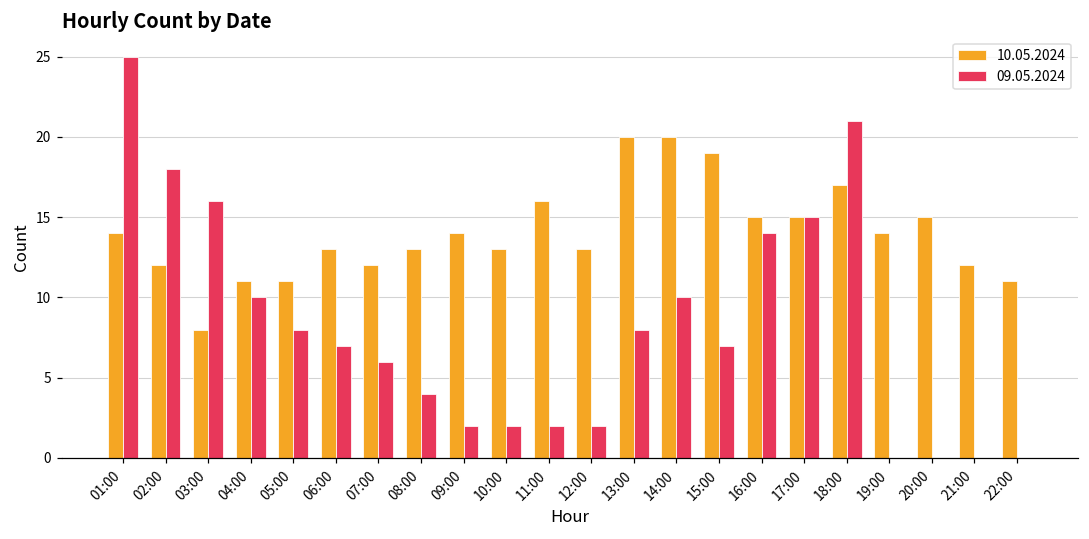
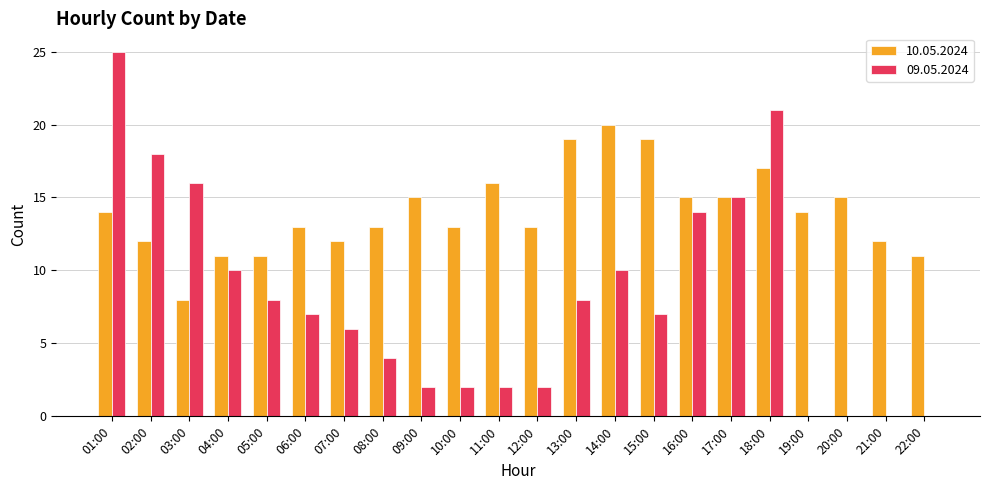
10.05.2024, 09:00: 14 -> 15
10.05.2024, 13:00: 20 -> 19
